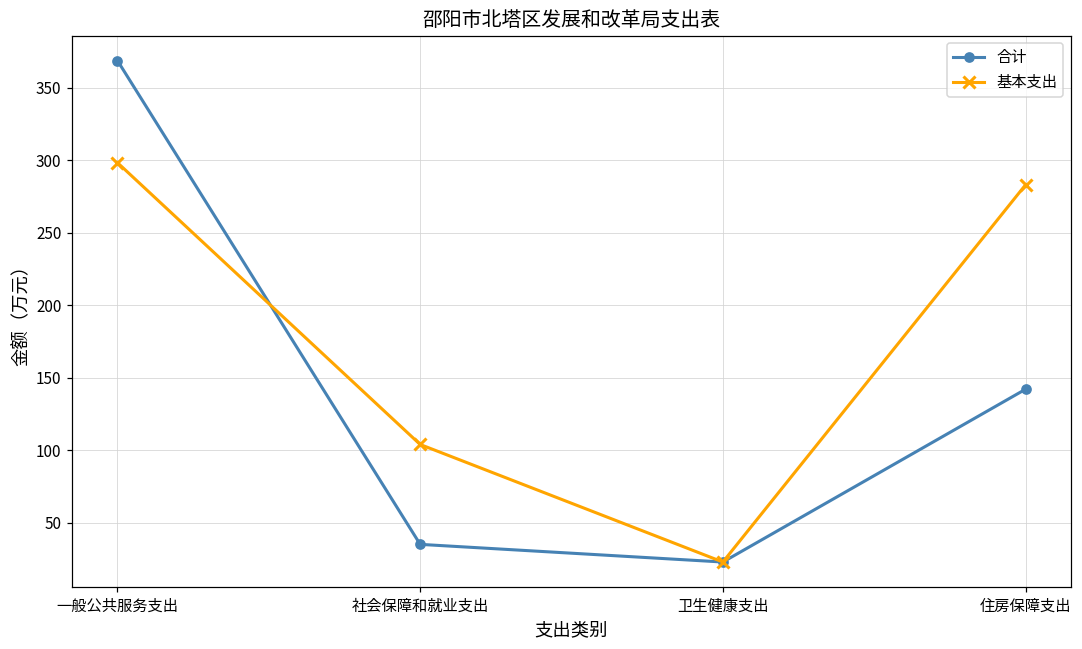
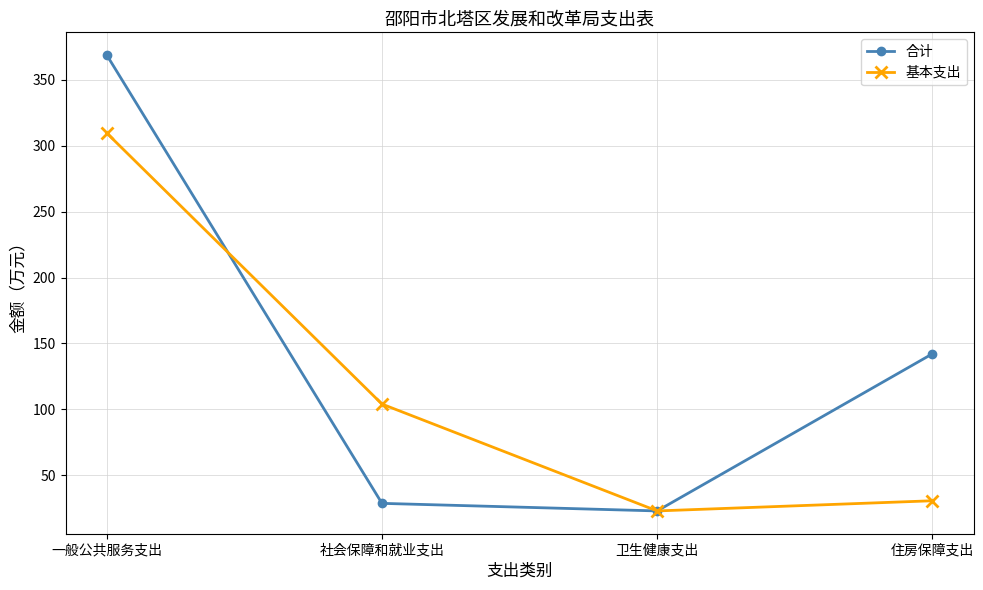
基本支出, 一般公共服务支出: 298 -> 310
合计, 社会保障和就业支出: 35 -> 29
基本支出, 住房保障支出: 283 -> 31
